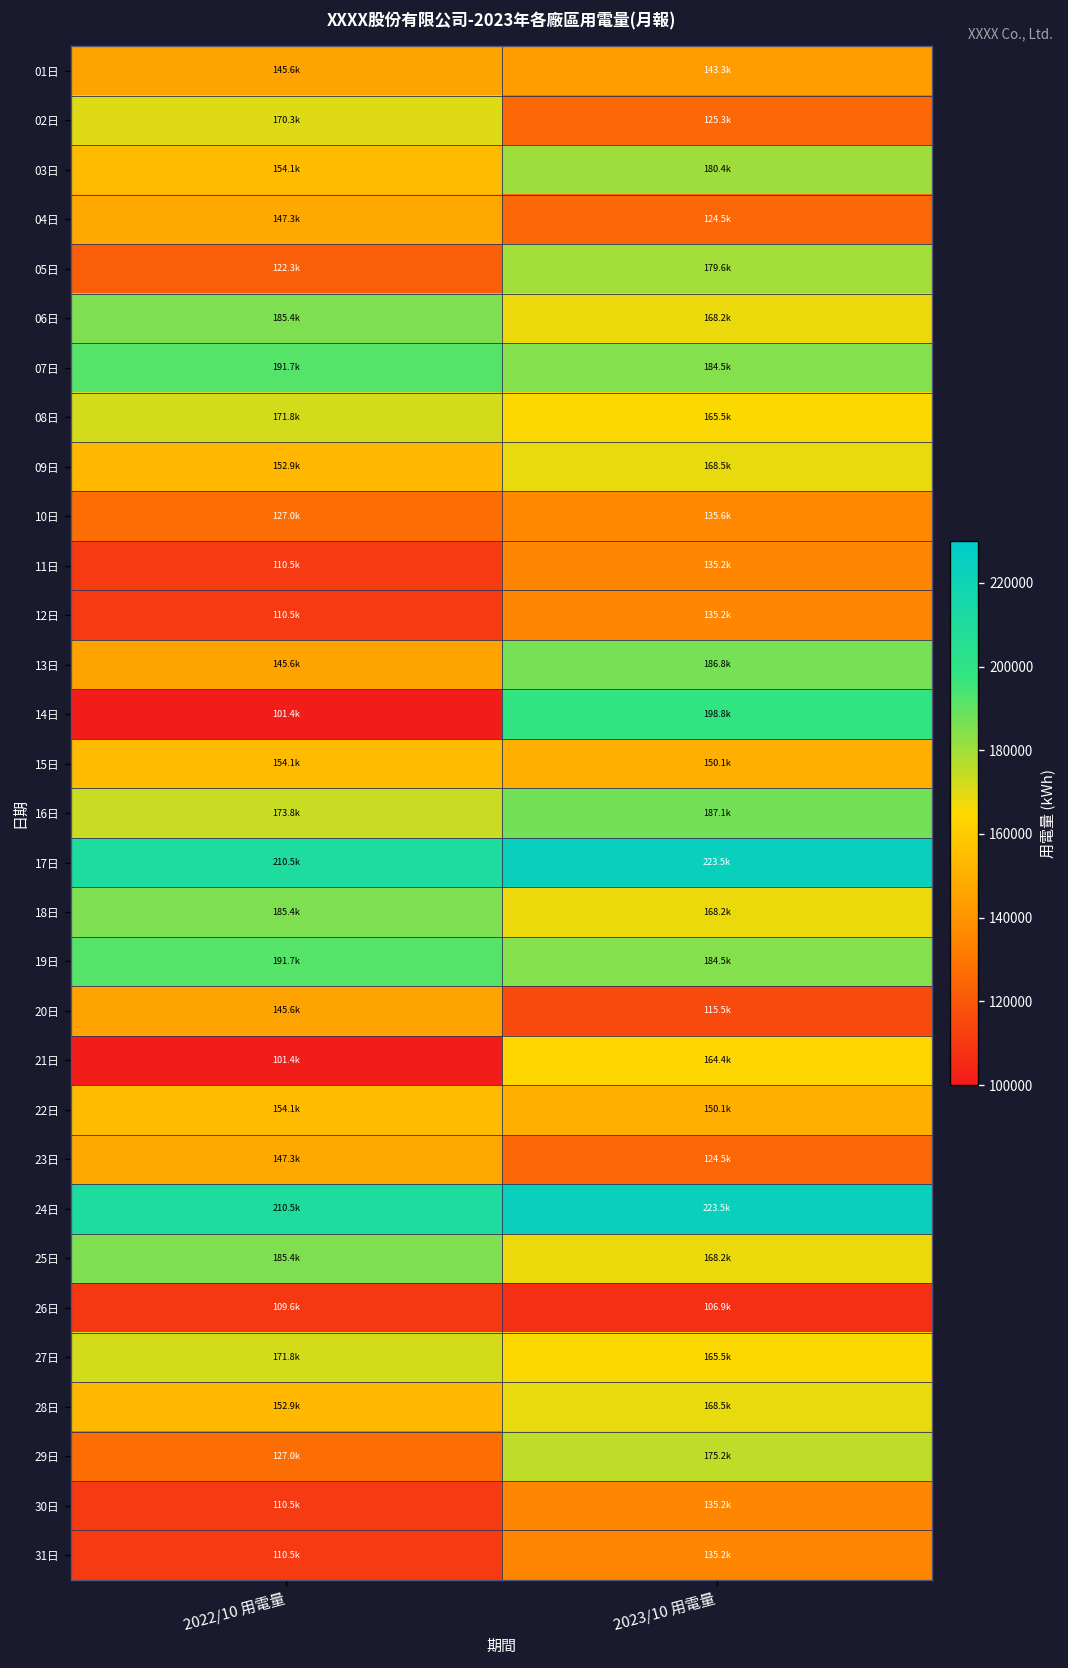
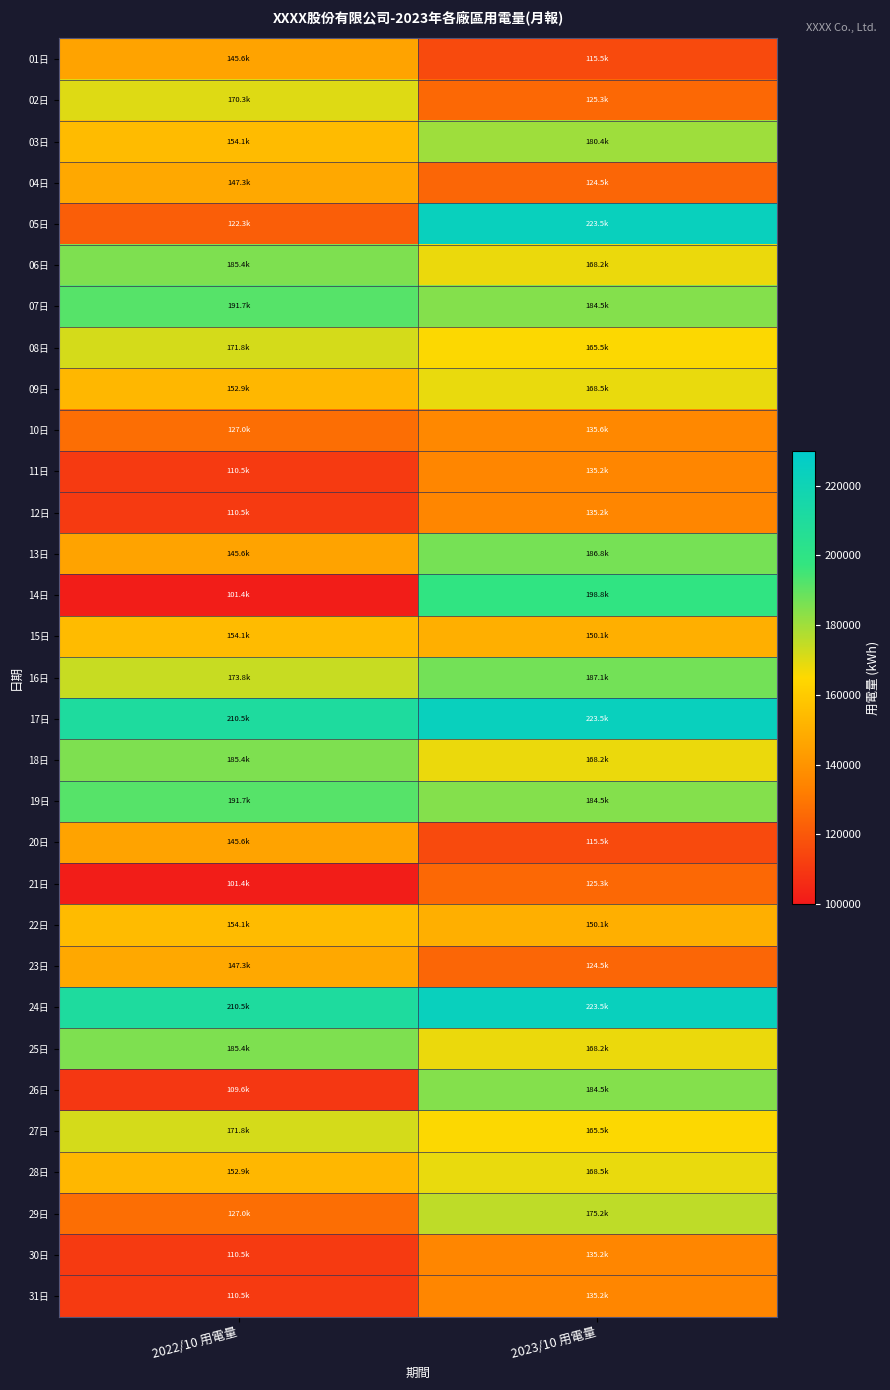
01日, 2023/10 用電量: 143.3k -> 115.5k
05日, 2023/10 用電量: 179.6k -> 223.5k
21日, 2023/10 用電量: 164.4k -> 125.3k
26日, 2023/10 用電量: 106.9k -> 184.5k
